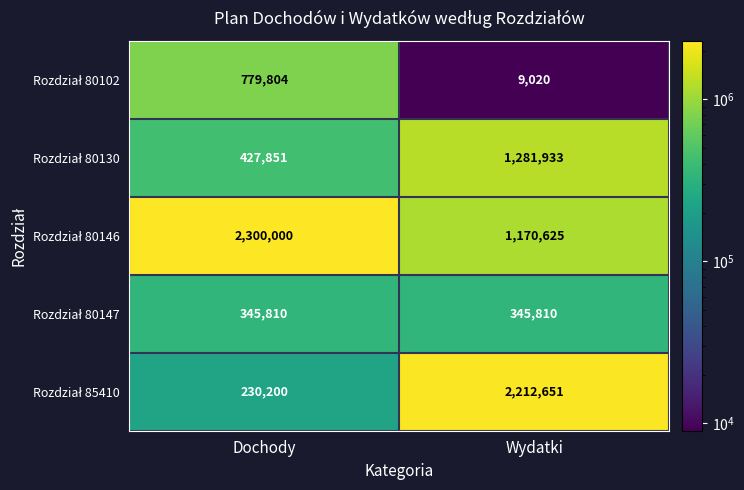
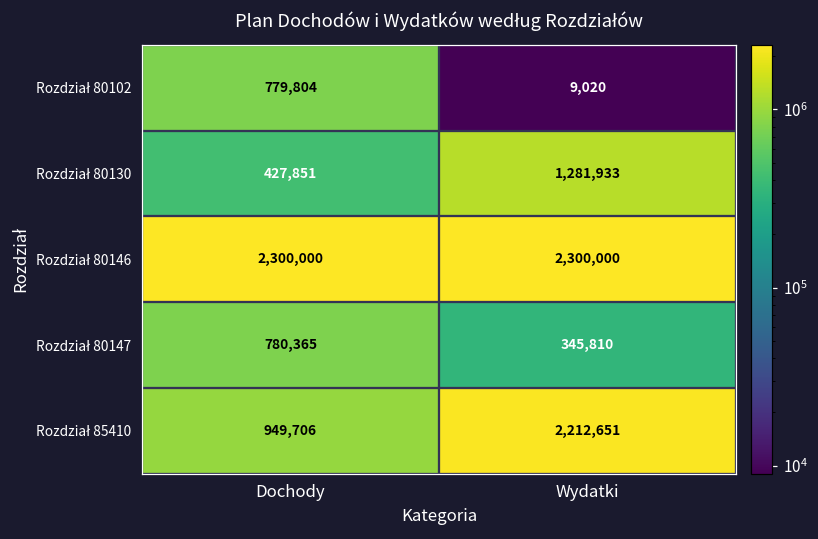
Rozdział 80146, Wydatki: 1,170,625 -> 2,300,000
Rozdział 80147, Dochody: 345,810 -> 780,365
Rozdział 85410, Dochody: 230,200 -> 949,706
